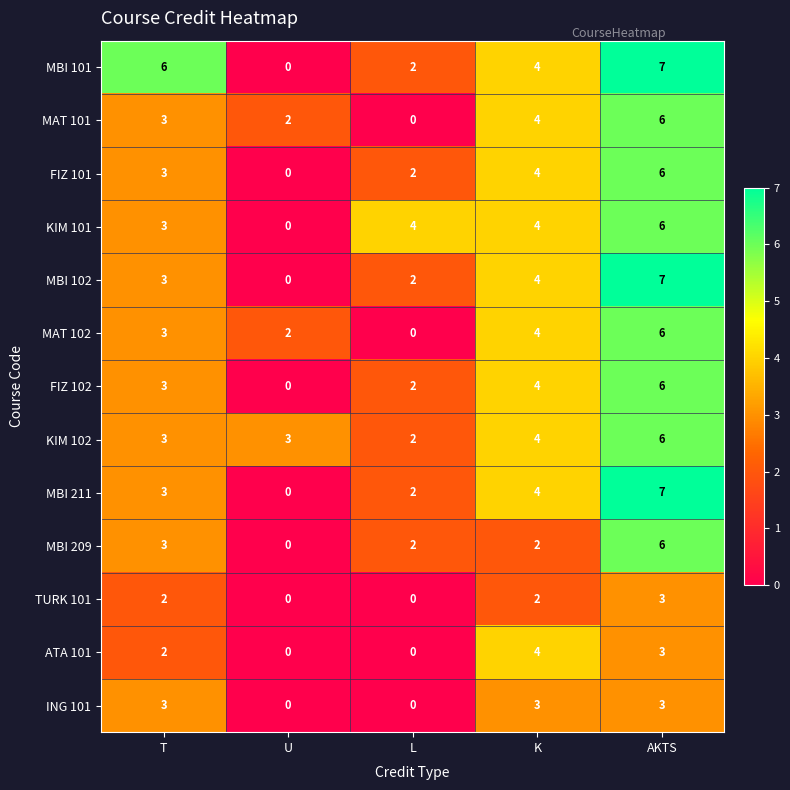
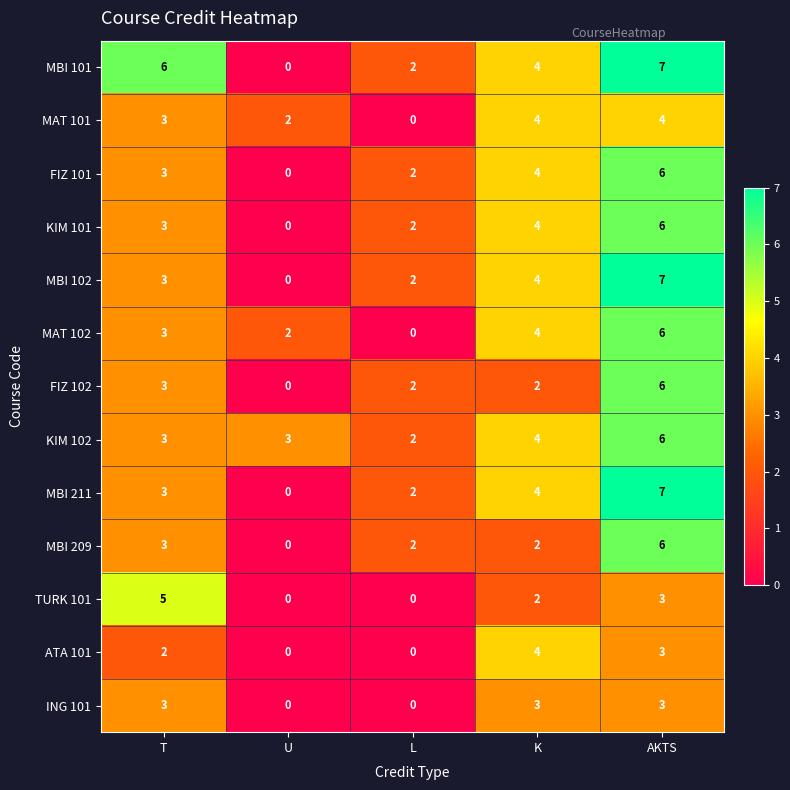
MAT 101, AKTS: 6 -> 4
KIM 101, L: 4 -> 2
FIZ 102, K: 4 -> 2
TURK 101, T: 2 -> 5
